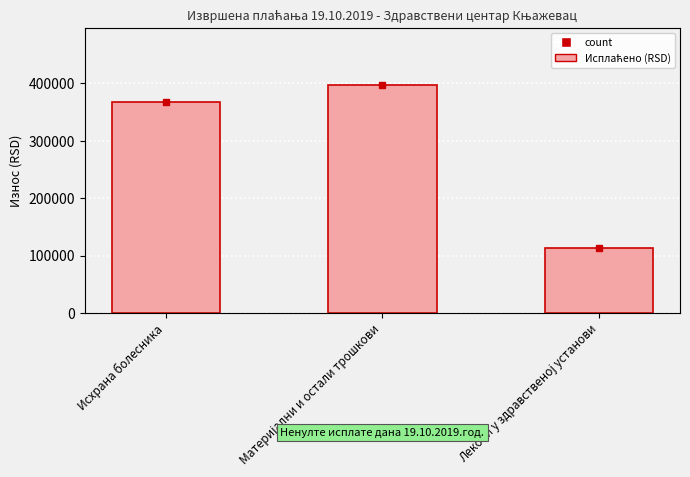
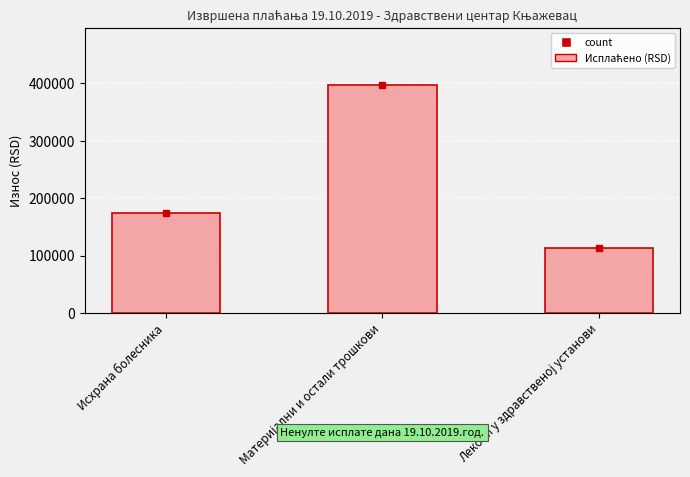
Исплаћено (RSD), Исхрана болесника: 370000 -> 170000
